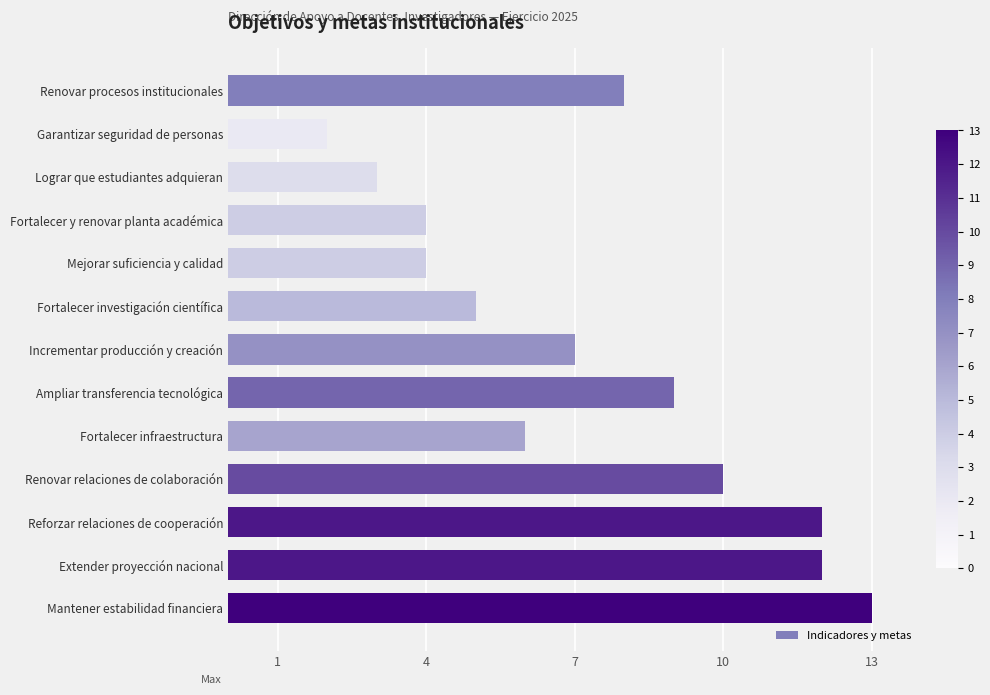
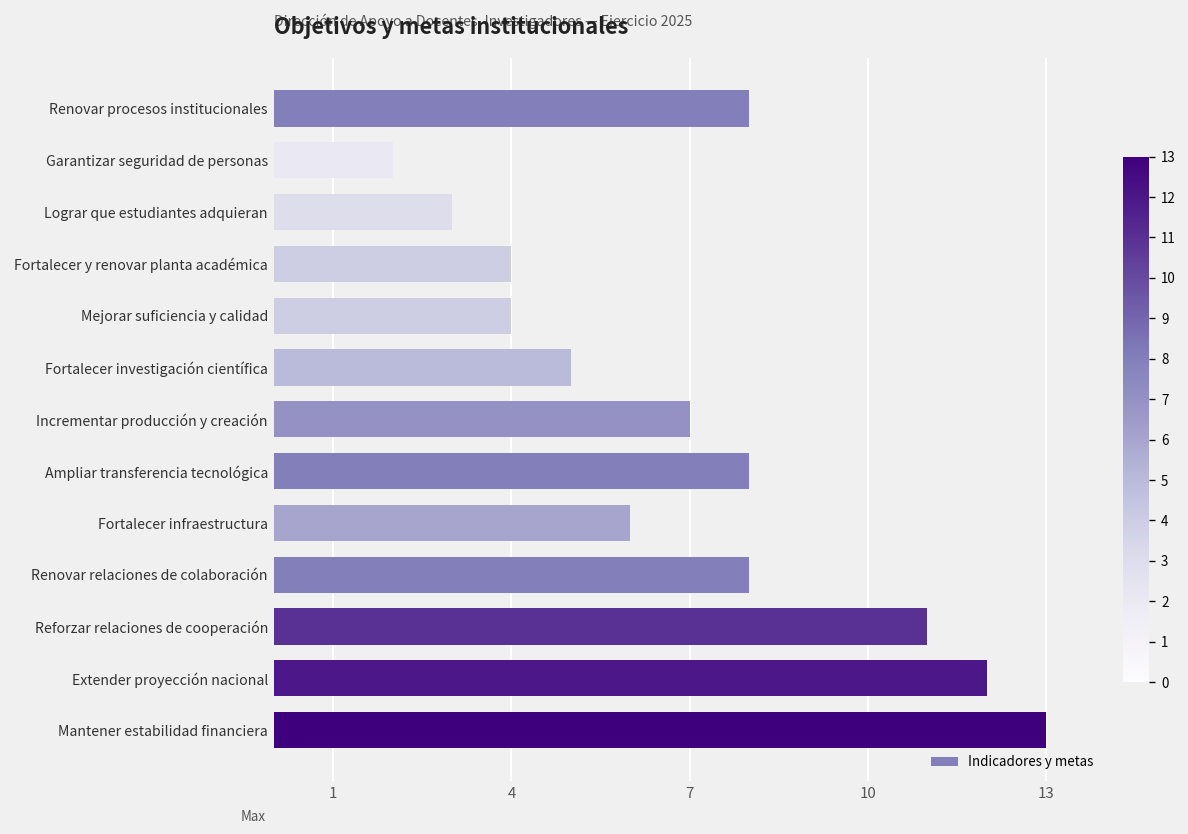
Ampliar transferencia tecnológica: 9 -> 8
Renovar relaciones de colaboración: 10 -> 8
Reforzar relaciones de cooperación: 12 -> 11
